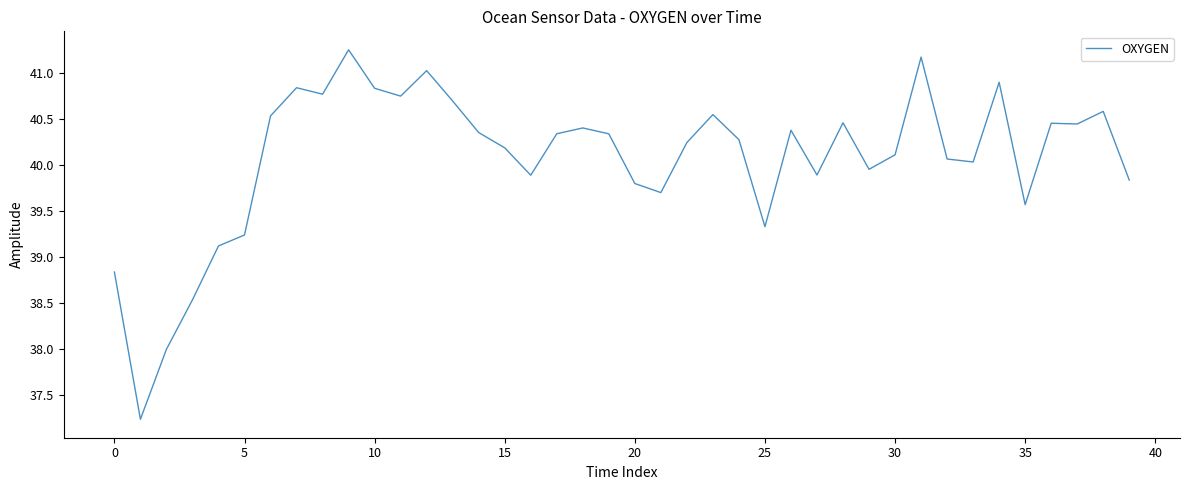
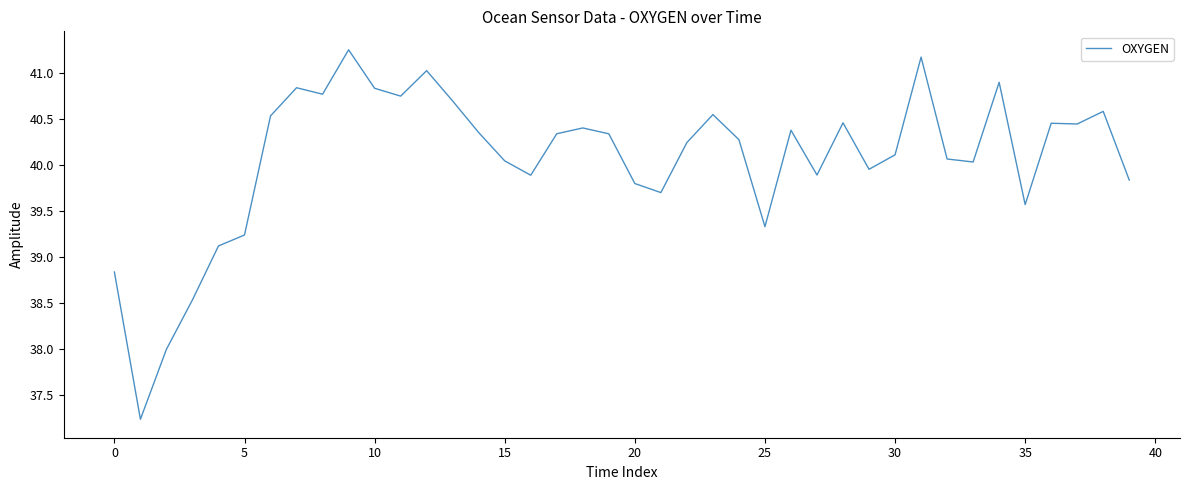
15: 40.2 -> 40.0
